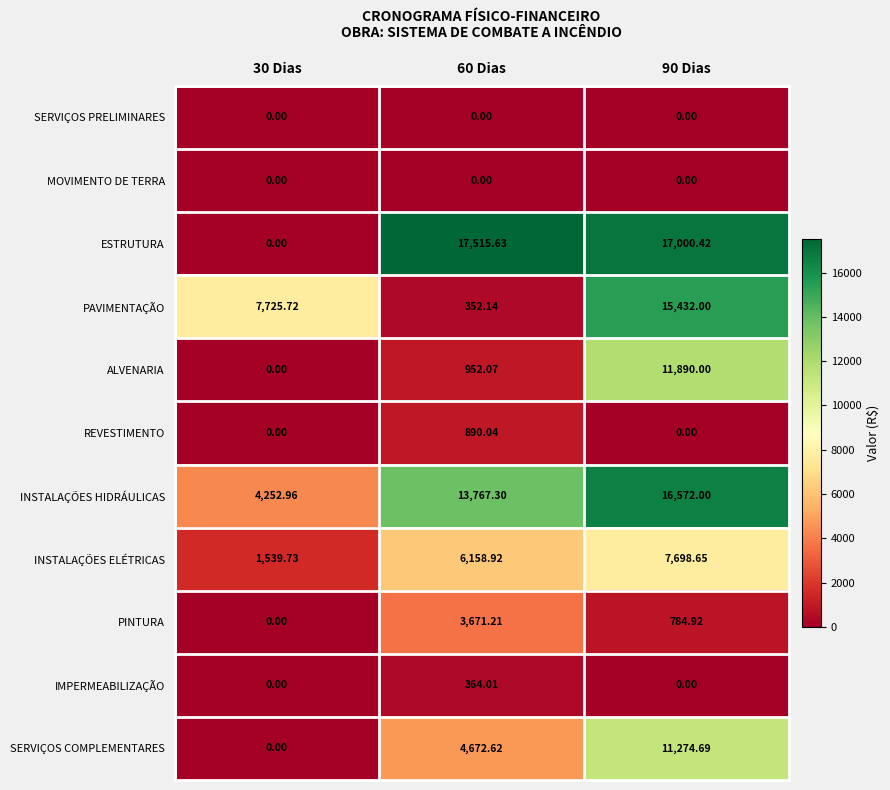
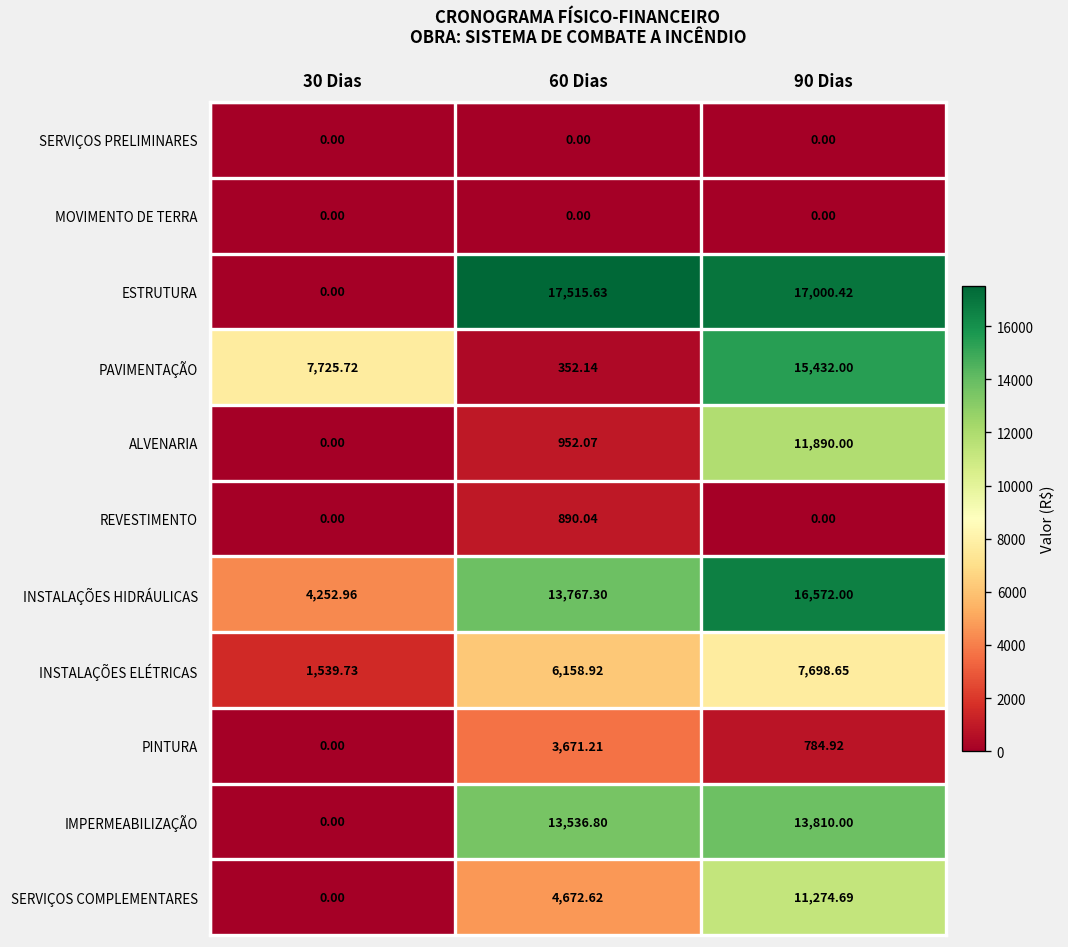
IMPERMEABILIZAÇÃO, 60 Dias: 364.01 -> 13,536.80
IMPERMEABILIZAÇÃO, 90 Dias: 0.00 -> 13,810.00
